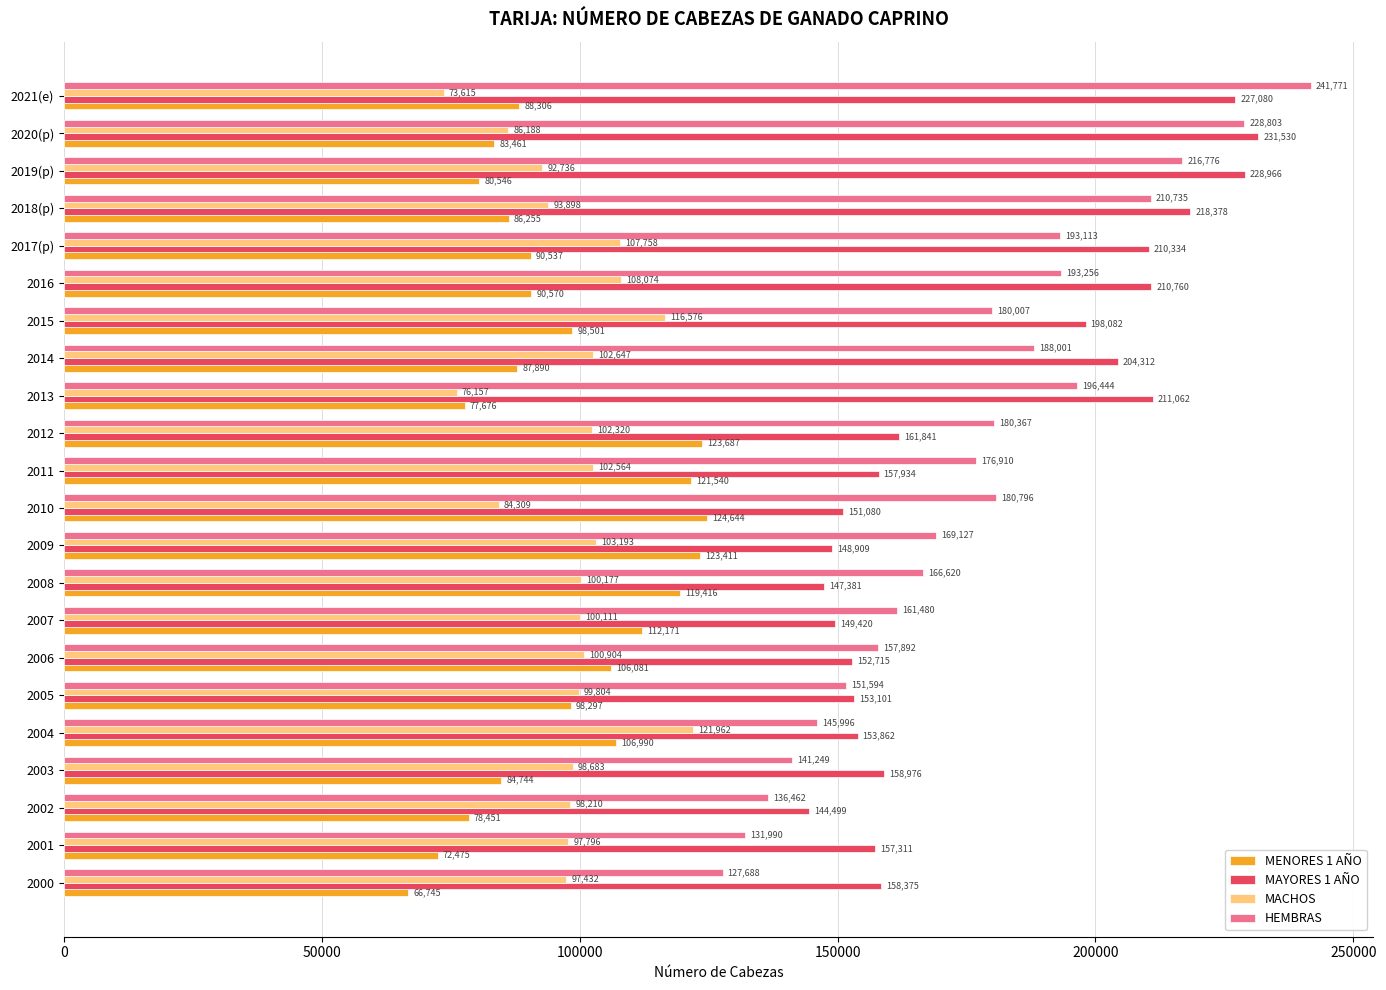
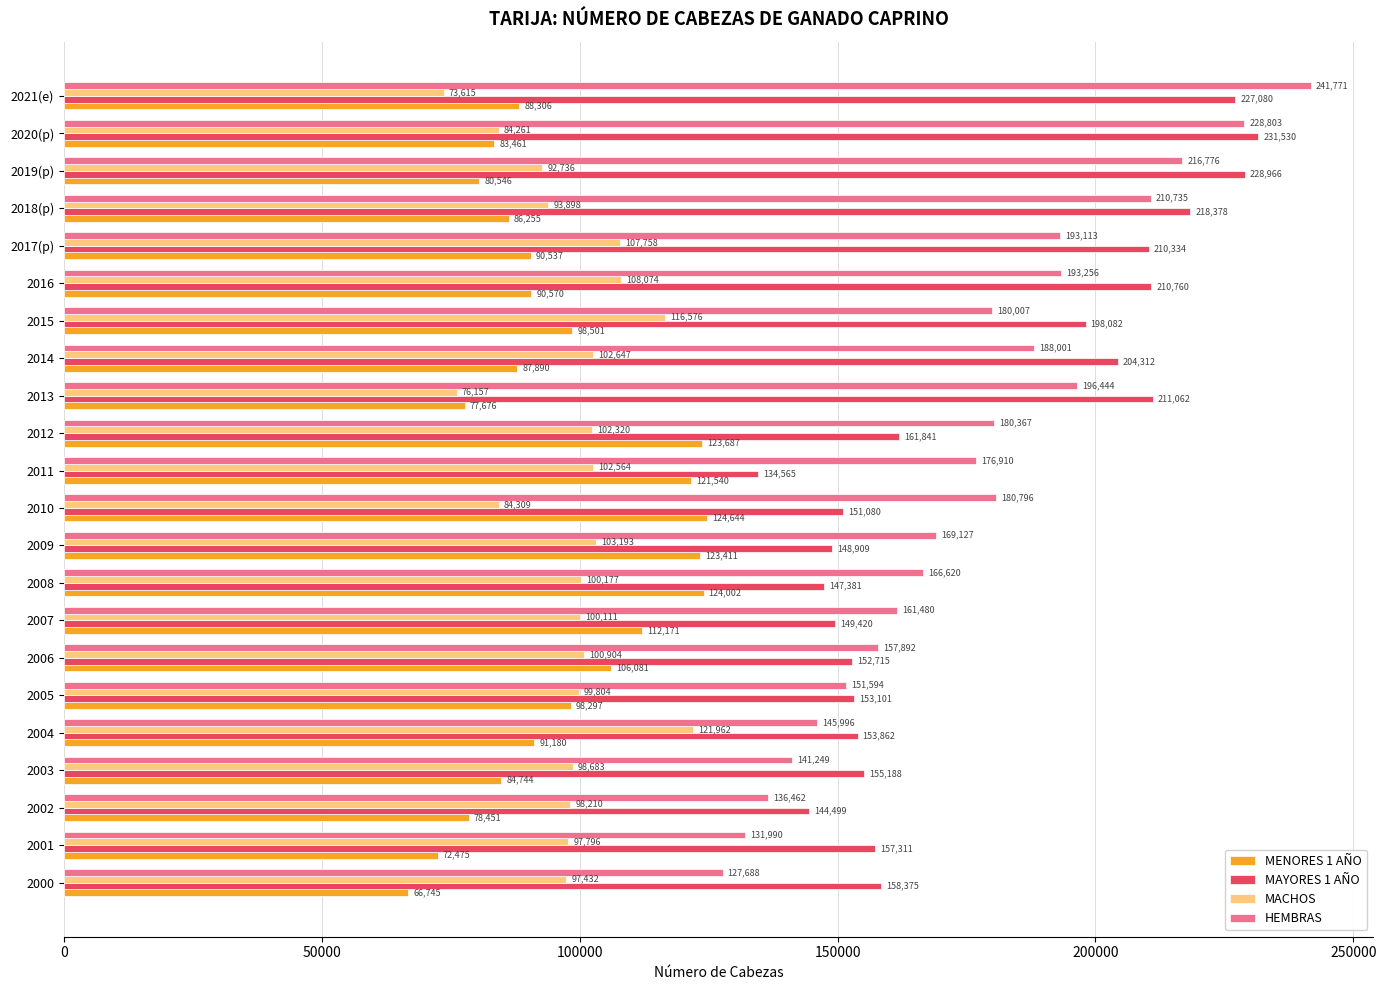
MACHOS, 2020(p): 86,188 -> 84,261
MAYORES 1 AÑO, 2011: 157,934 -> 134,565
MENORES 1 AÑO, 2008: 119,416 -> 124,002
MENORES 1 AÑO, 2004: 106,990 -> 91,180
MAYORES 1 AÑO, 2003: 158,976 -> 155,188
